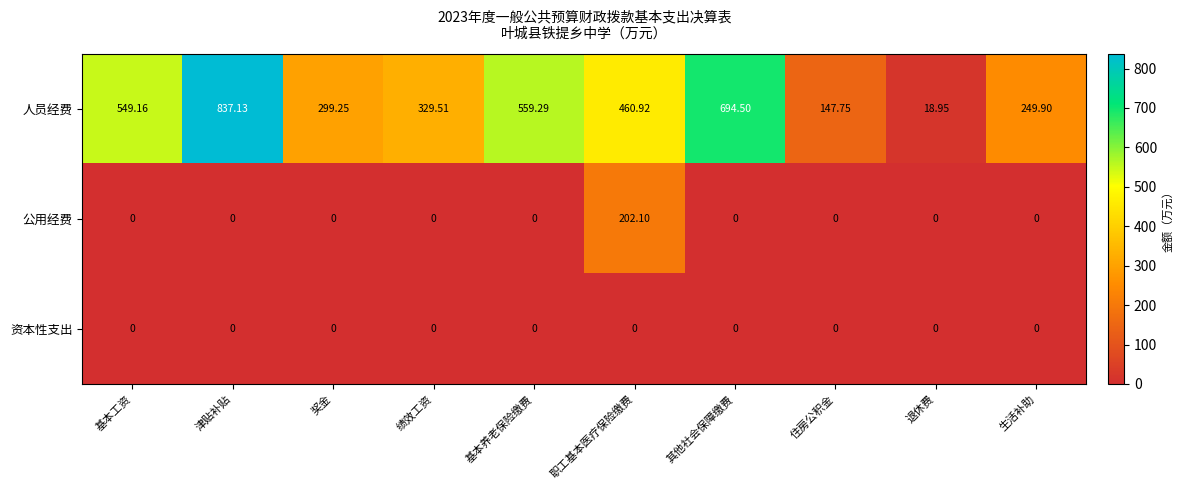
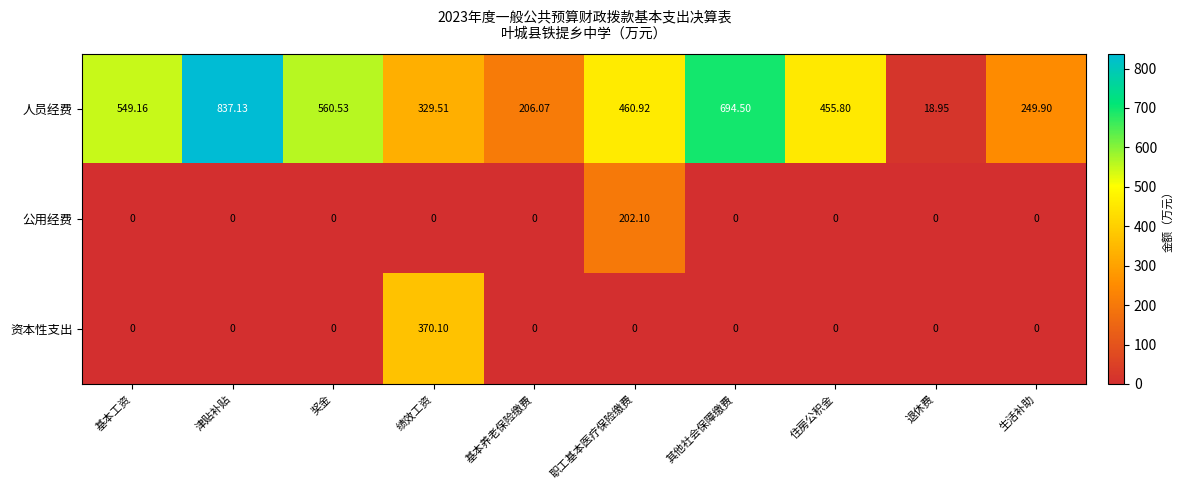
人员经费, 奖金: 299.25 -> 560.53
人员经费, 基本养老保险缴费: 559.29 -> 206.07
人员经费, 住房公积金: 147.75 -> 455.80
资本性支出, 绩效工资: 0 -> 370.10
